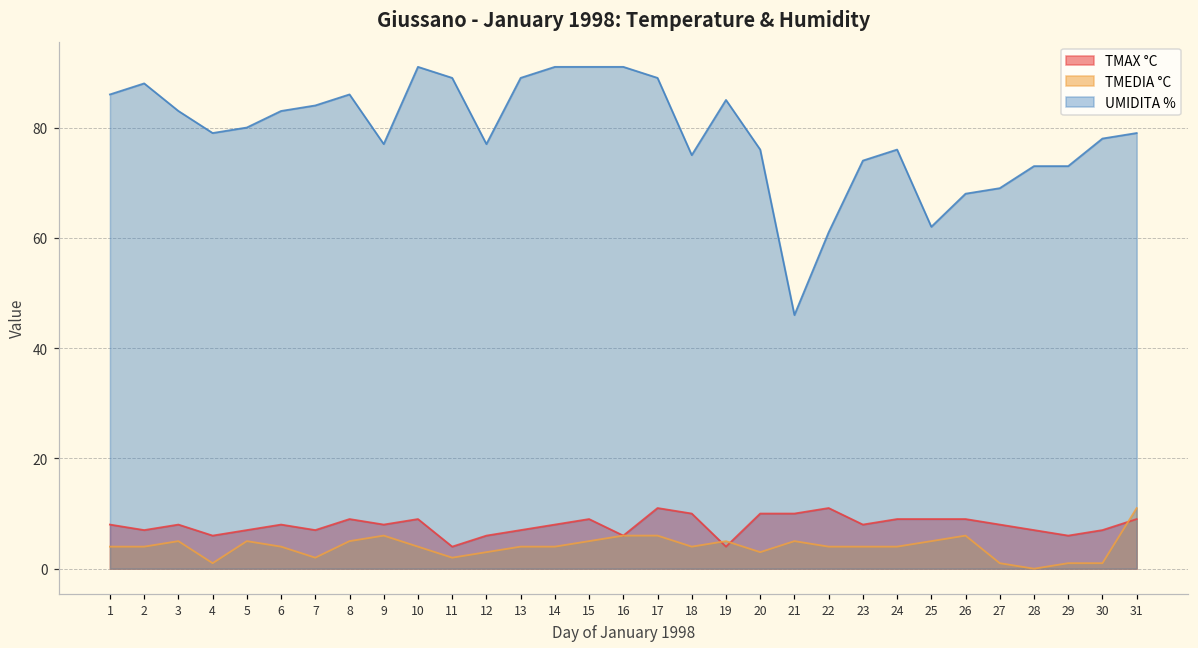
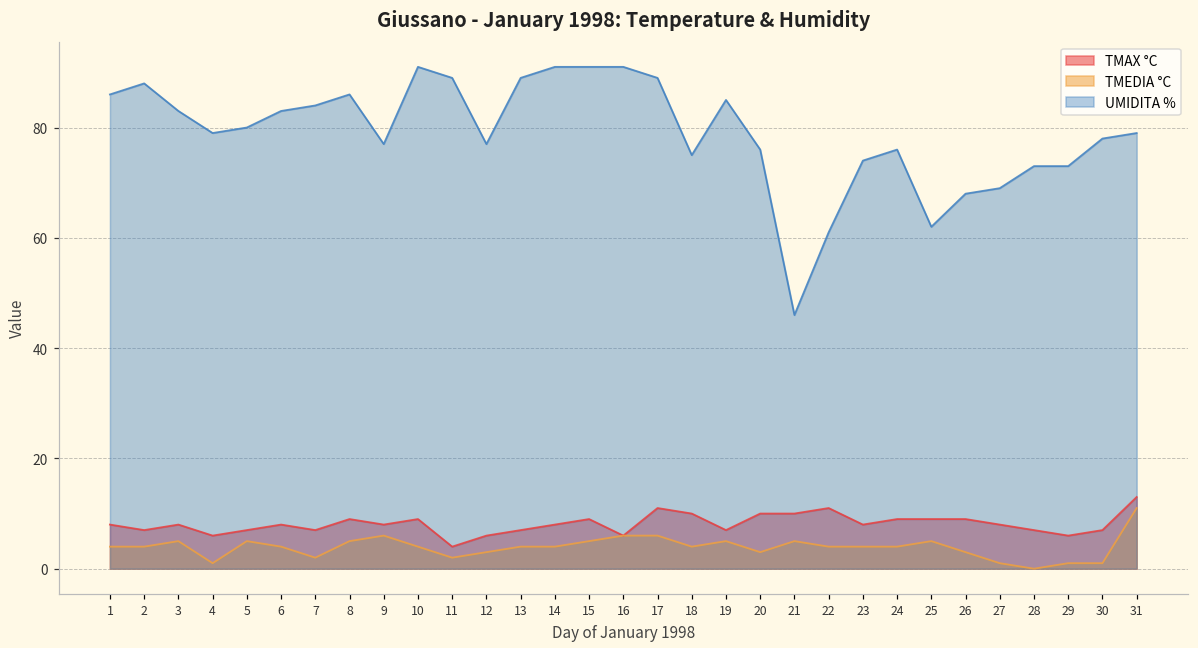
TMAX °C, 19: 4 -> 7
TMEDIA °C, 26: 6 -> 3
TMAX °C, 31: 9 -> 13
